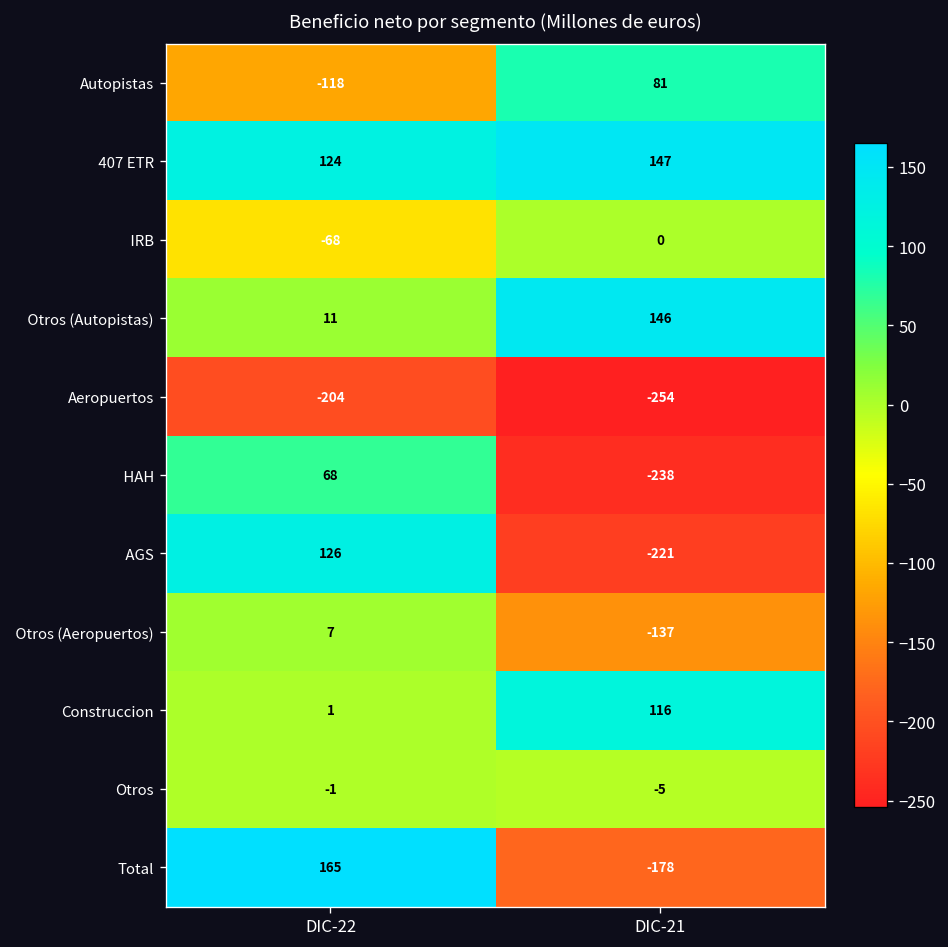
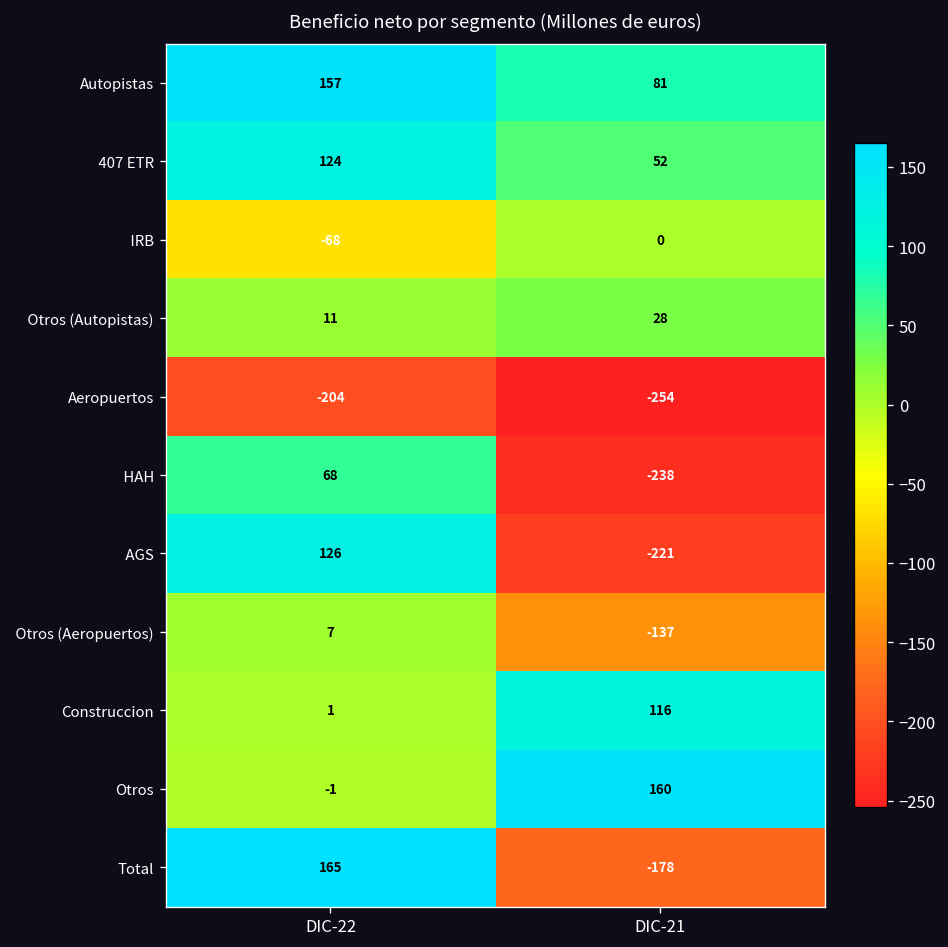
Autopistas, DIC-22: -118 -> 157
407 ETR, DIC-21: 147 -> 52
Otros (Autopistas), DIC-21: 146 -> 28
Otros, DIC-21: -5 -> 160
